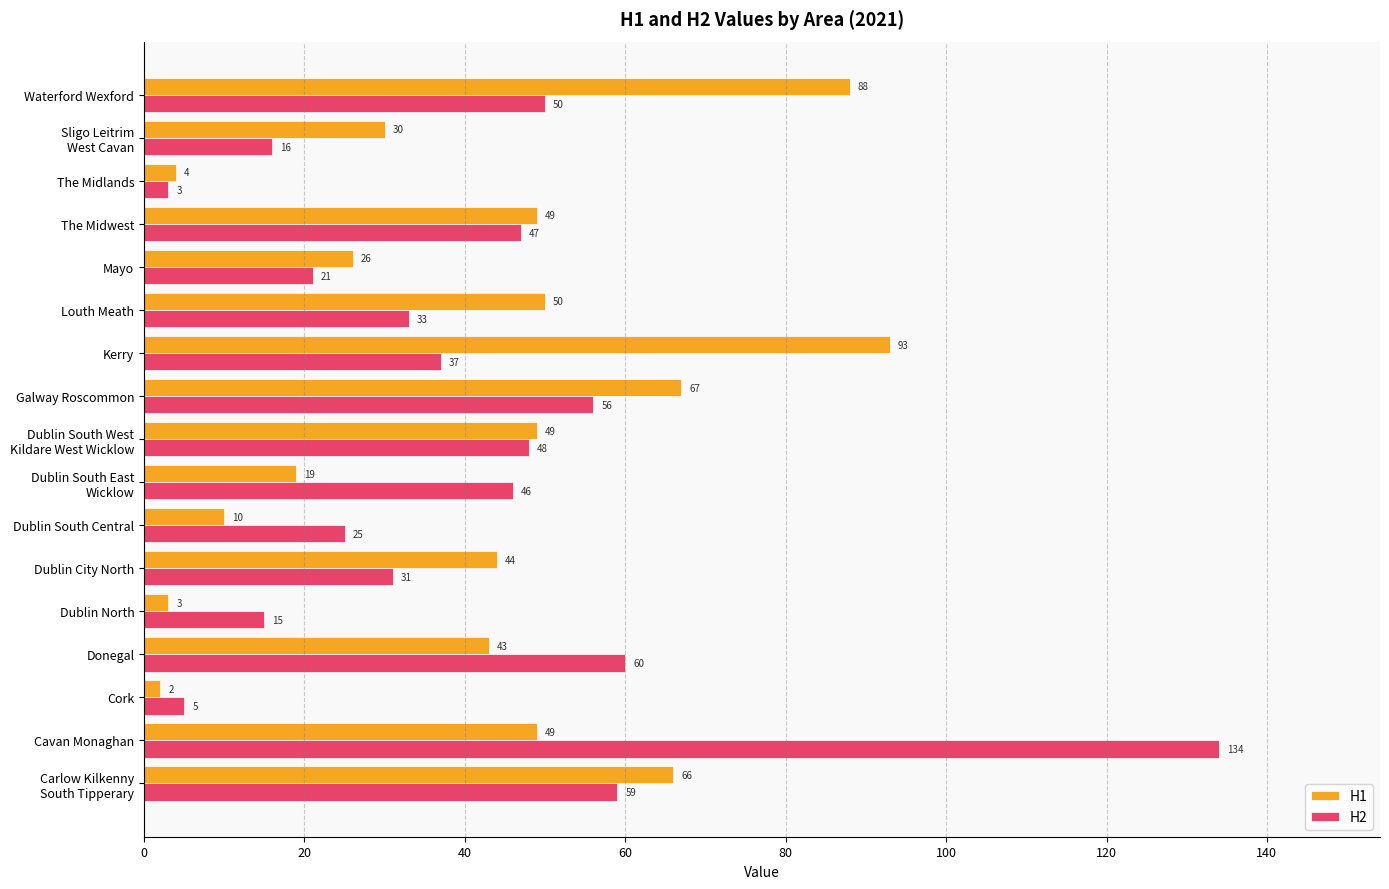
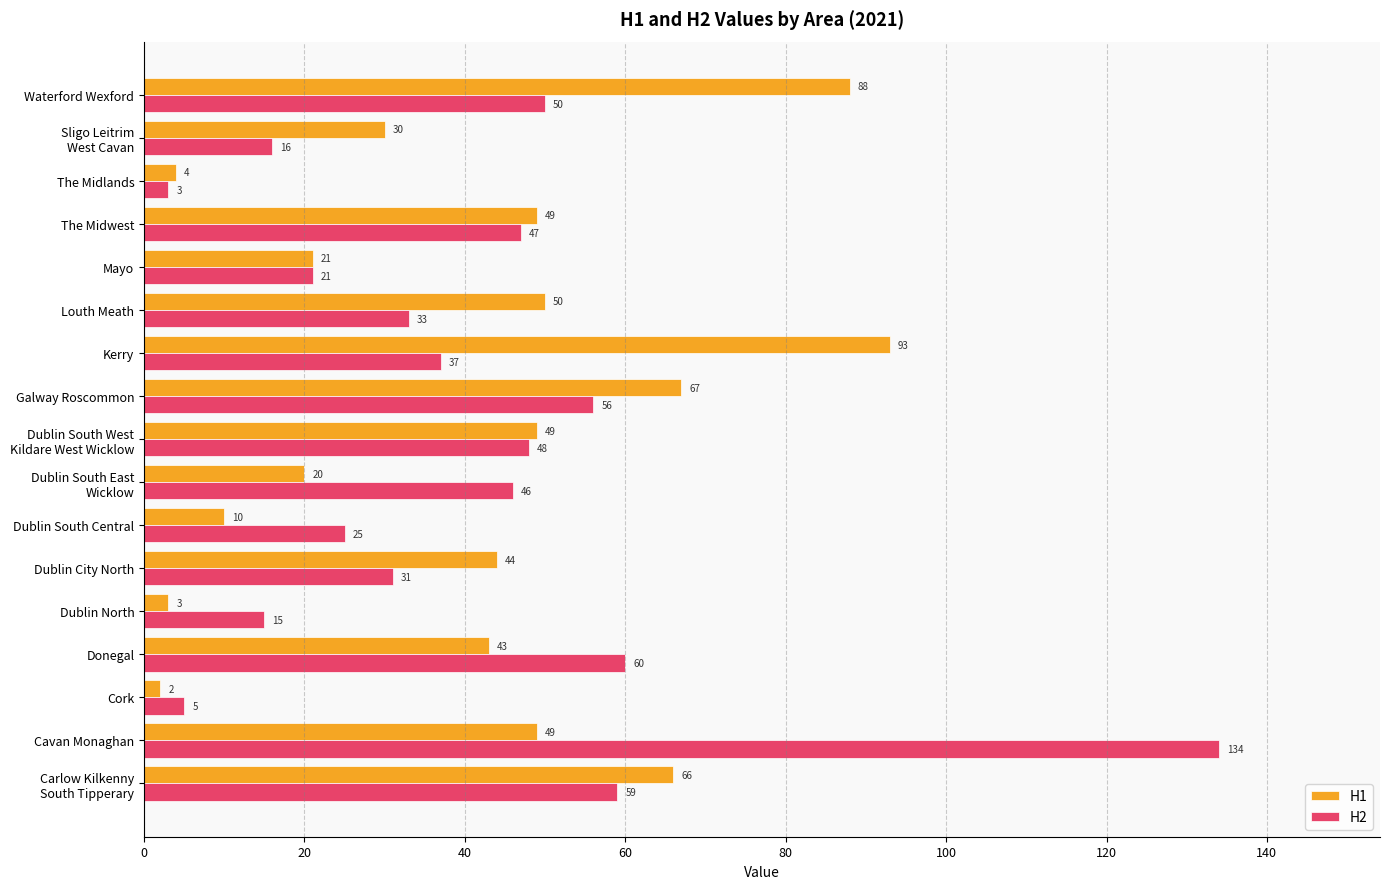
H1, Mayo: 26 -> 21
H1, Dublin South East Wicklow: 19 -> 20
